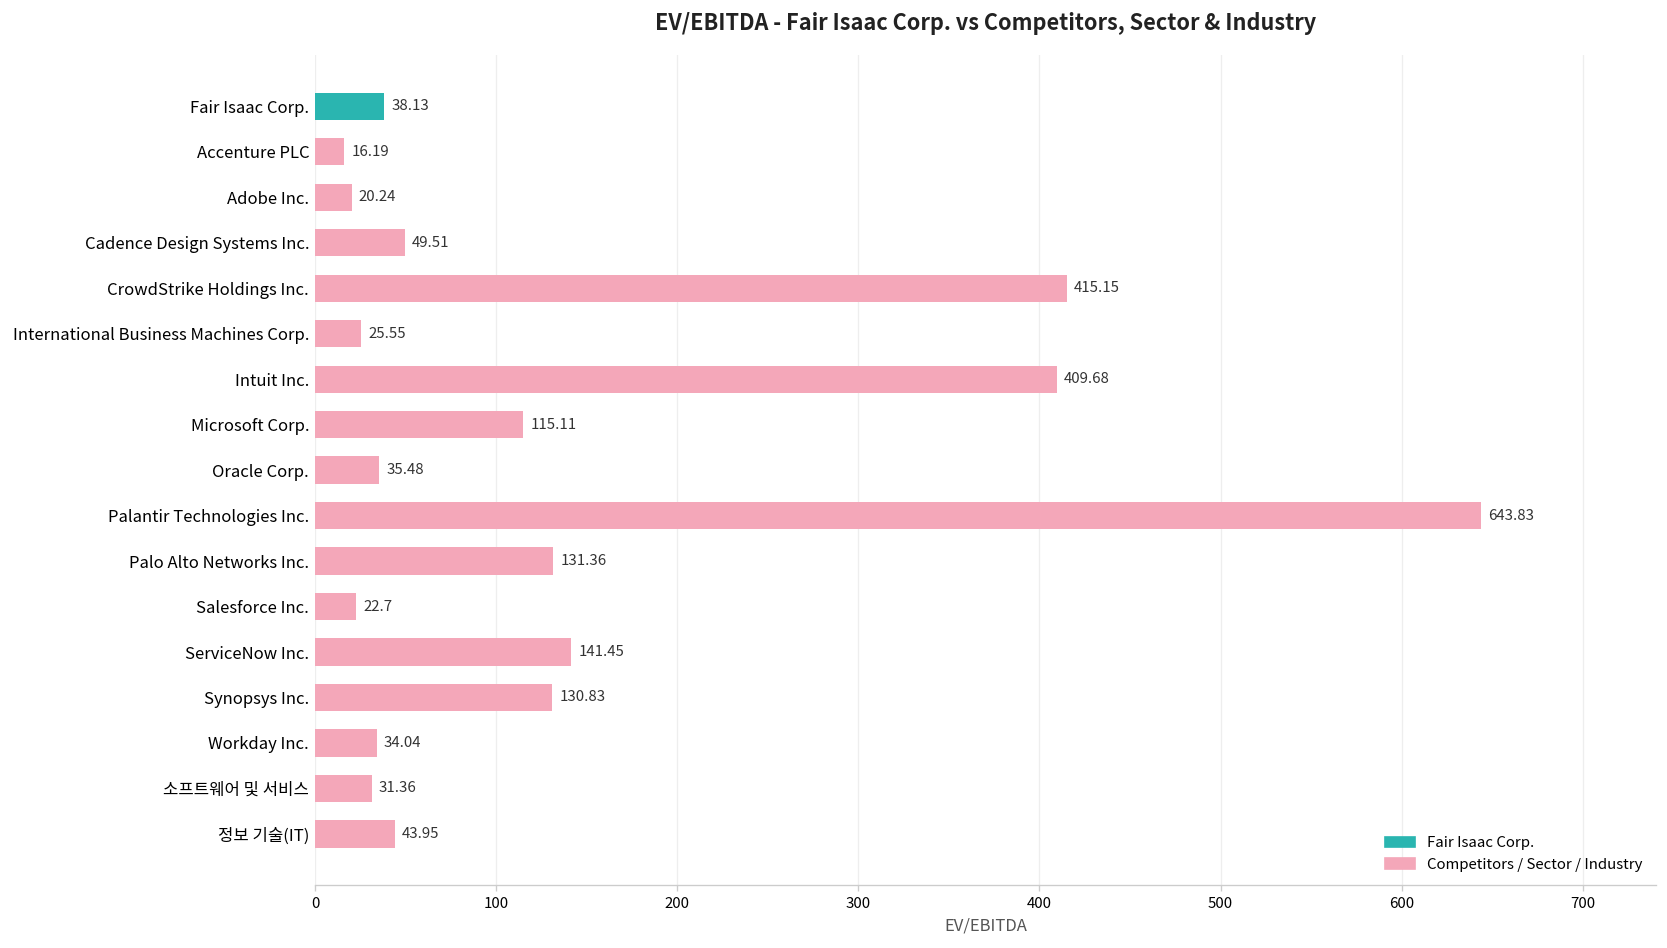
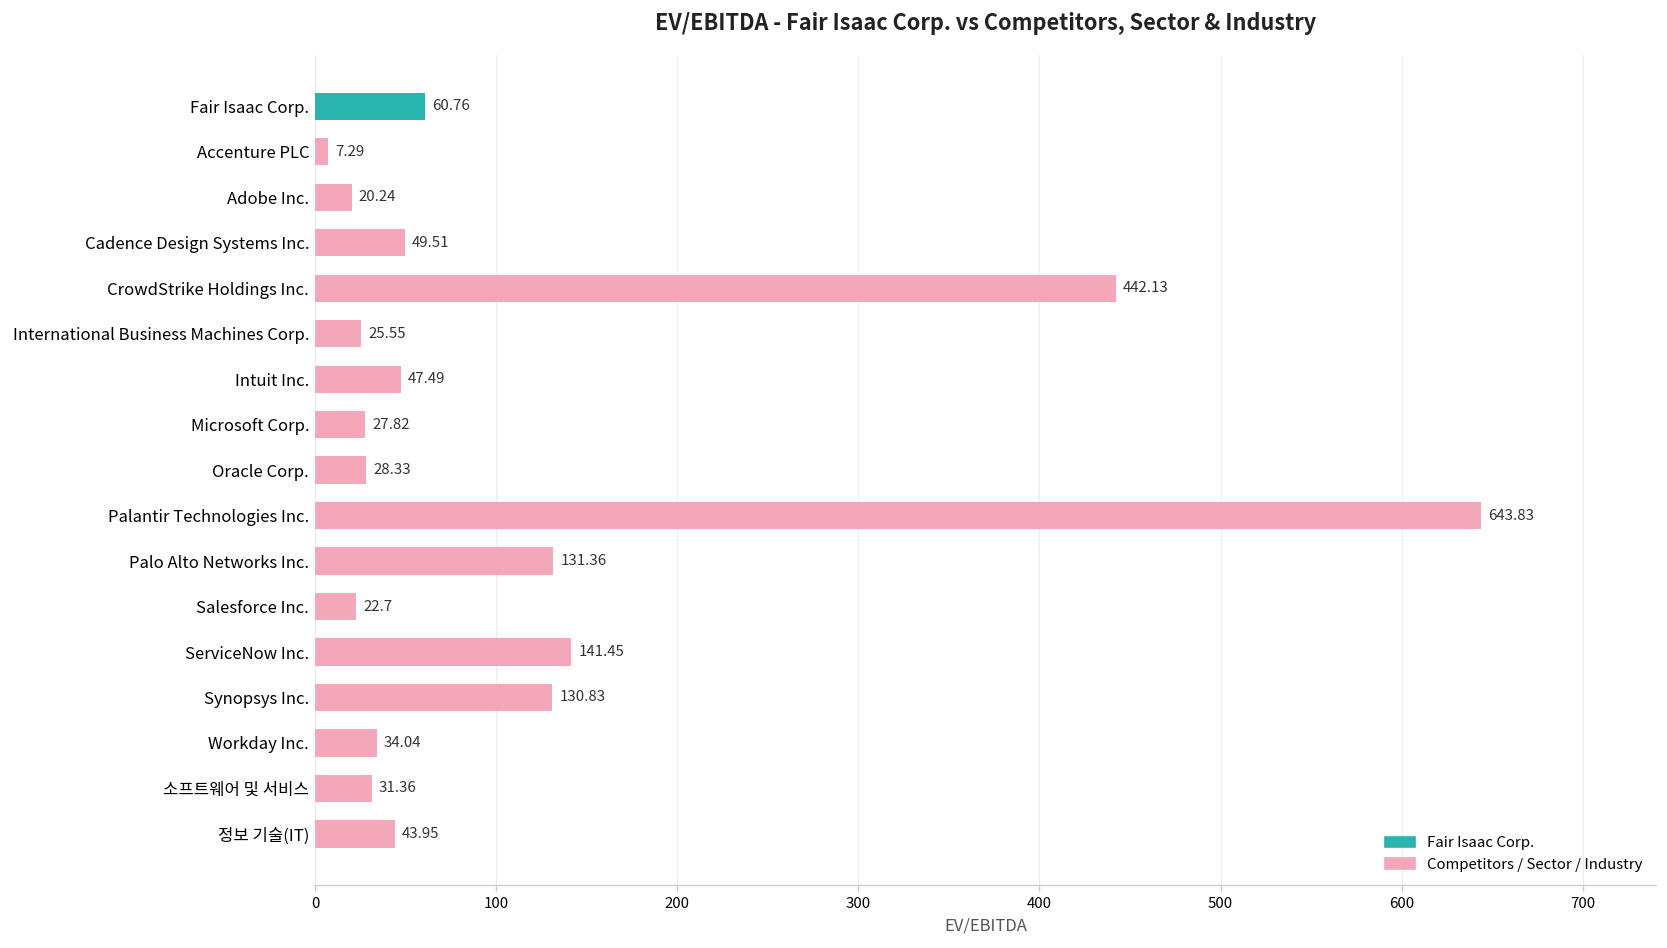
Fair Isaac Corp.: 38.13 -> 60.76
Accenture PLC: 16.19 -> 7.29
CrowdStrike Holdings Inc.: 415.15 -> 442.13
Intuit Inc.: 409.68 -> 47.49
Microsoft Corp.: 115.11 -> 27.82
Oracle Corp.: 35.48 -> 28.33
